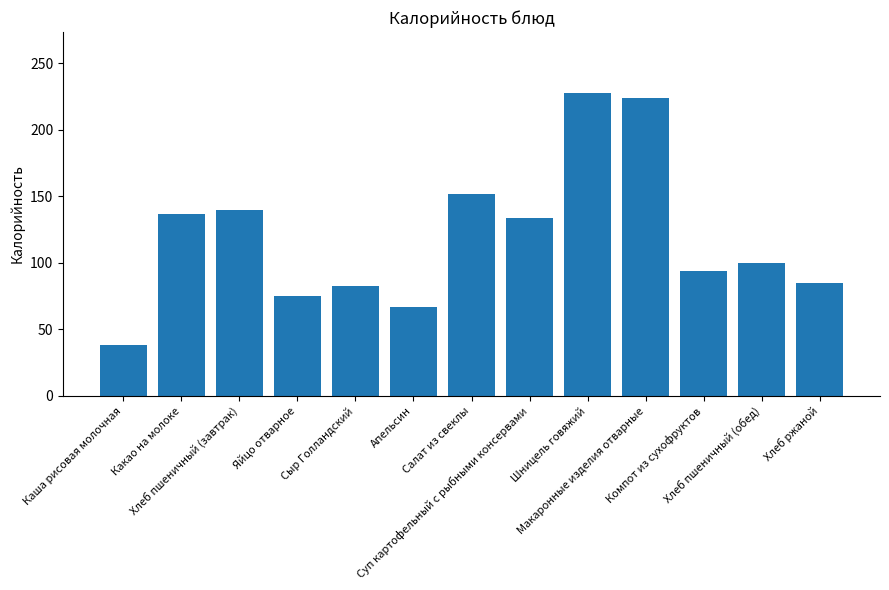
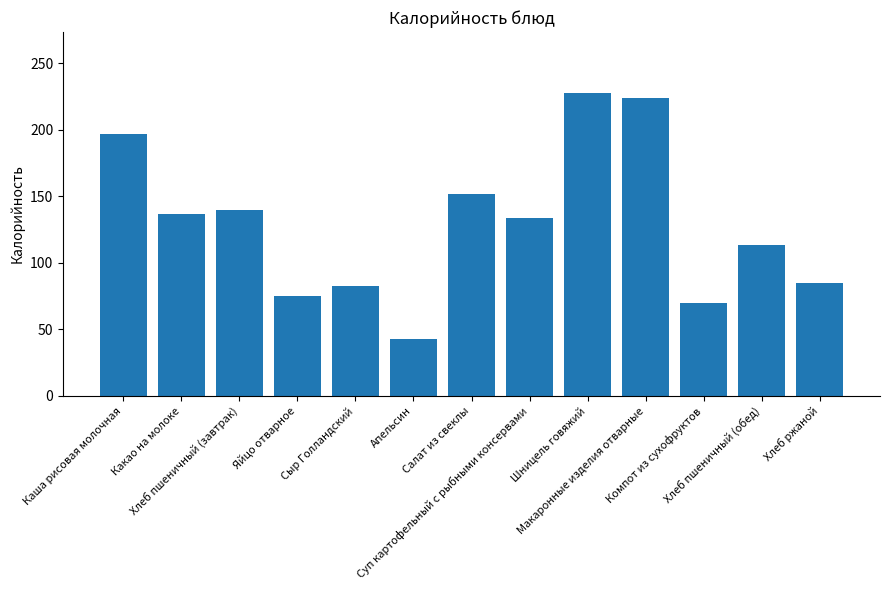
Каша рисовая молочная: 38 -> 197
Апельсин: 67 -> 43
Компот из сухофруктов: 94 -> 70
Хлеб пшеничный (обед): 100 -> 113
